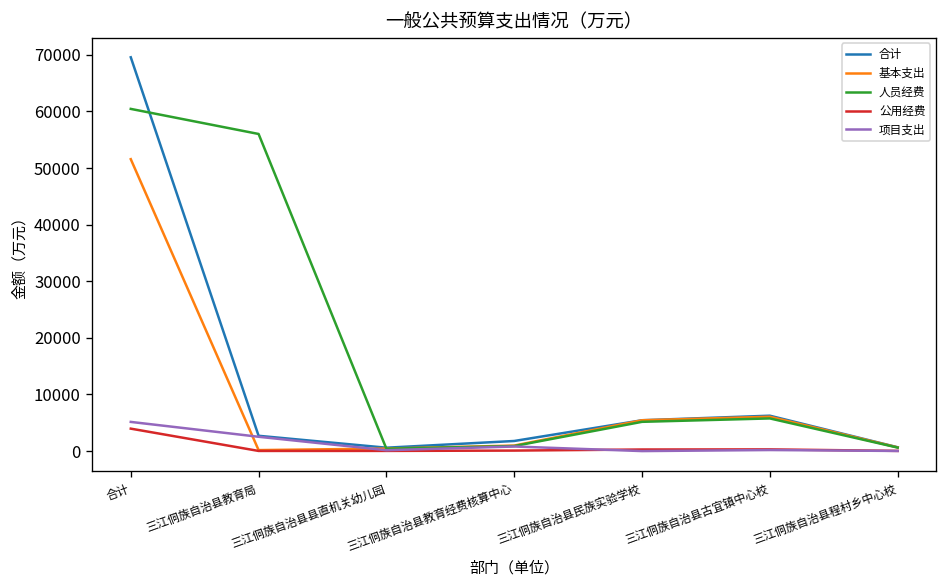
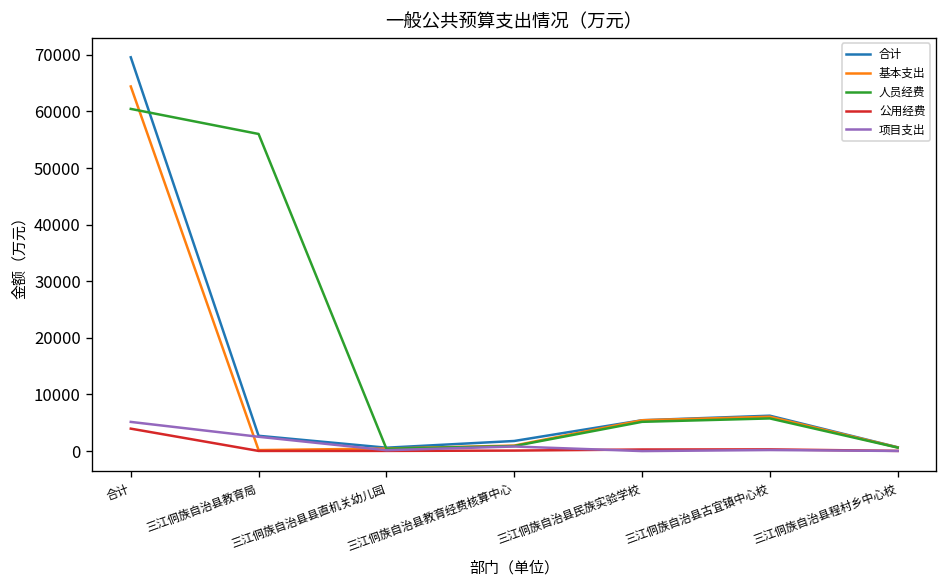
基本支出, 合计: 52000 -> 64000
